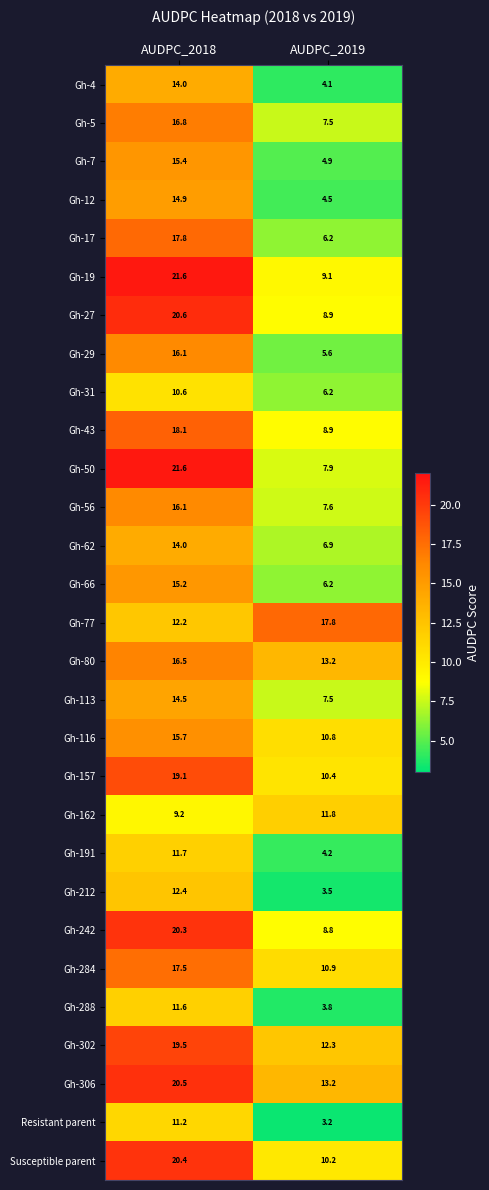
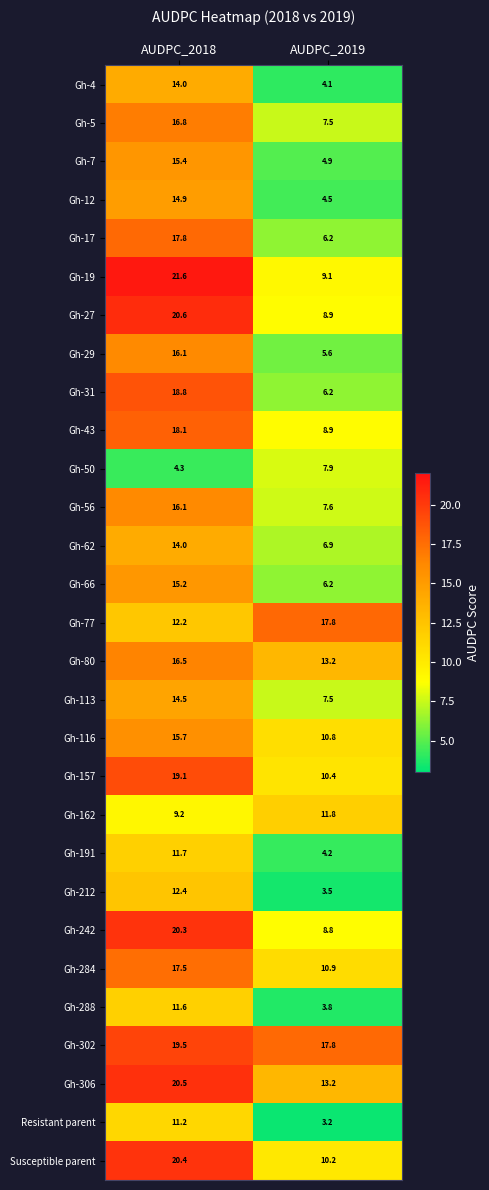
Gh-31, AUDPC_2018: 10.6 -> 18.8
Gh-50, AUDPC_2018: 21.6 -> 4.3
Gh-302, AUDPC_2019: 12.3 -> 17.8
